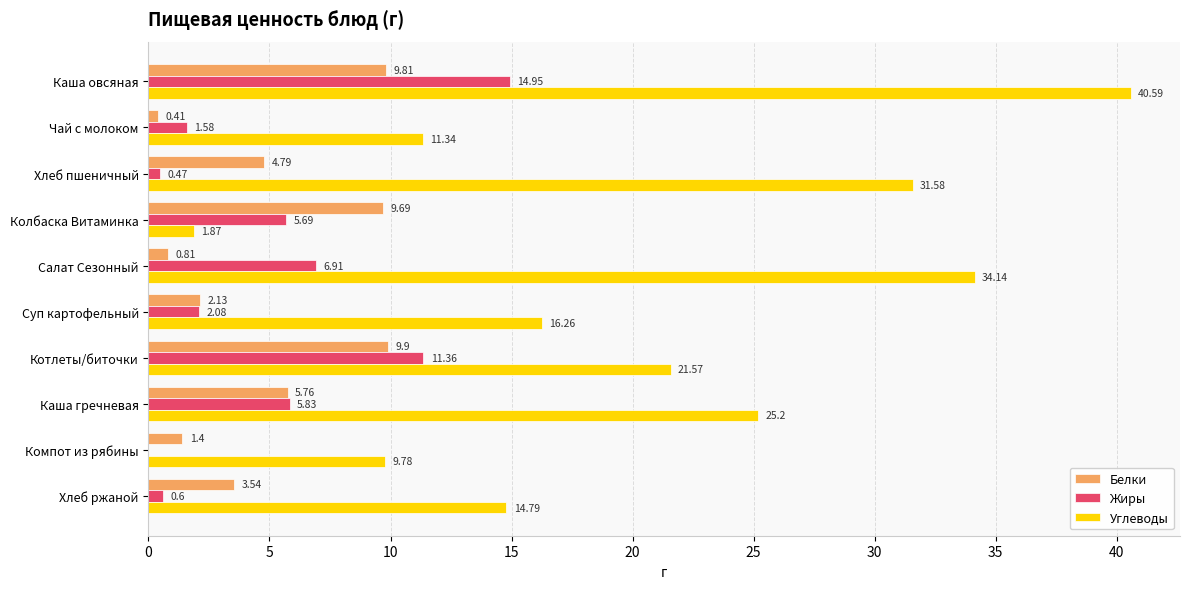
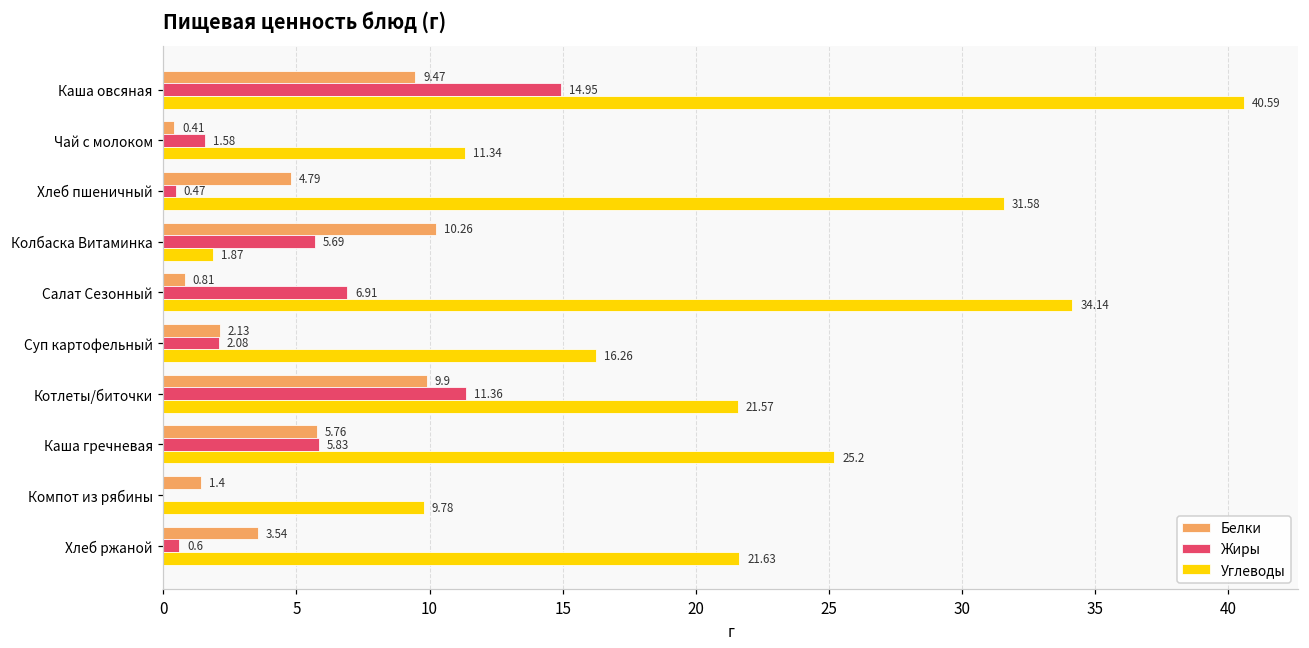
Белки, Каша овсяная: 9.81 -> 9.47
Белки, Колбаска Витаминка: 9.69 -> 10.26
Углеводы, Хлеб ржаной: 14.79 -> 21.63
